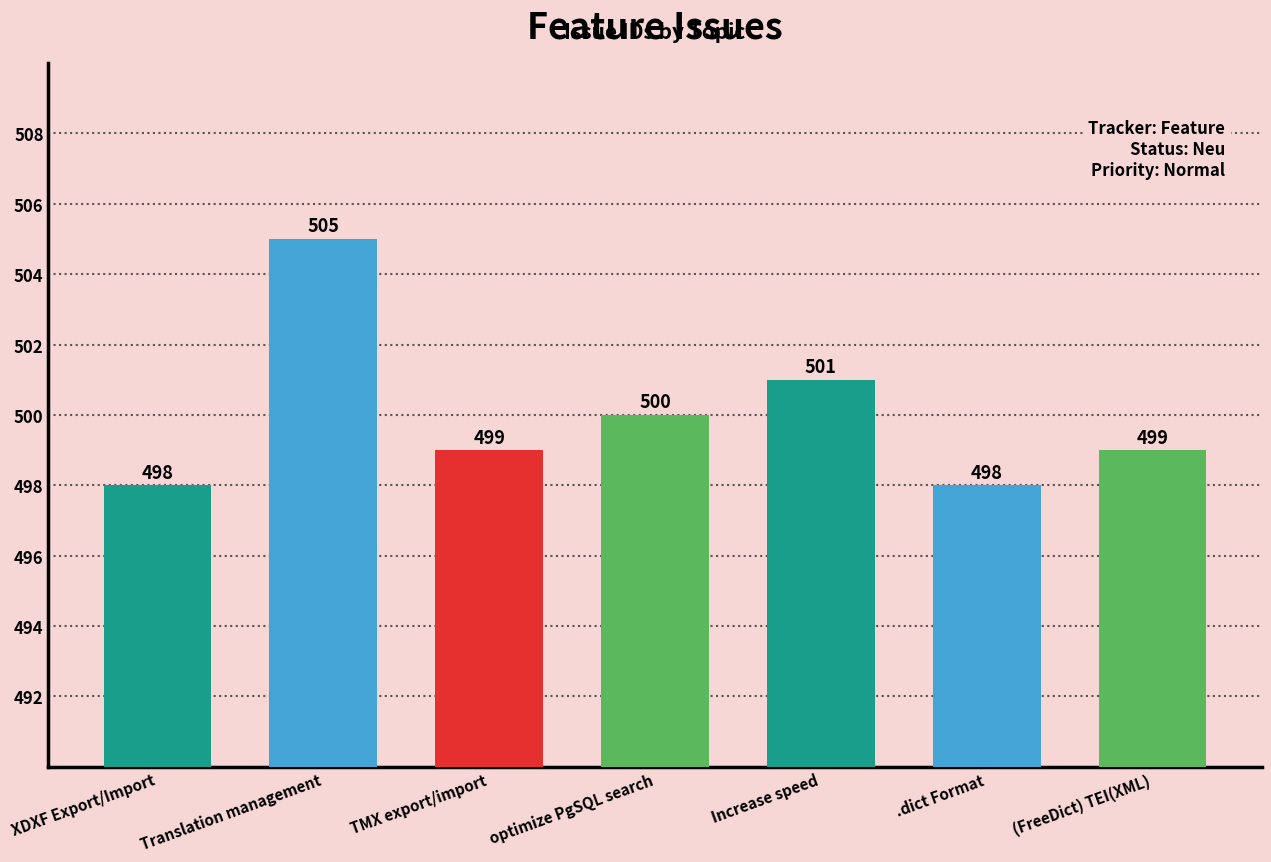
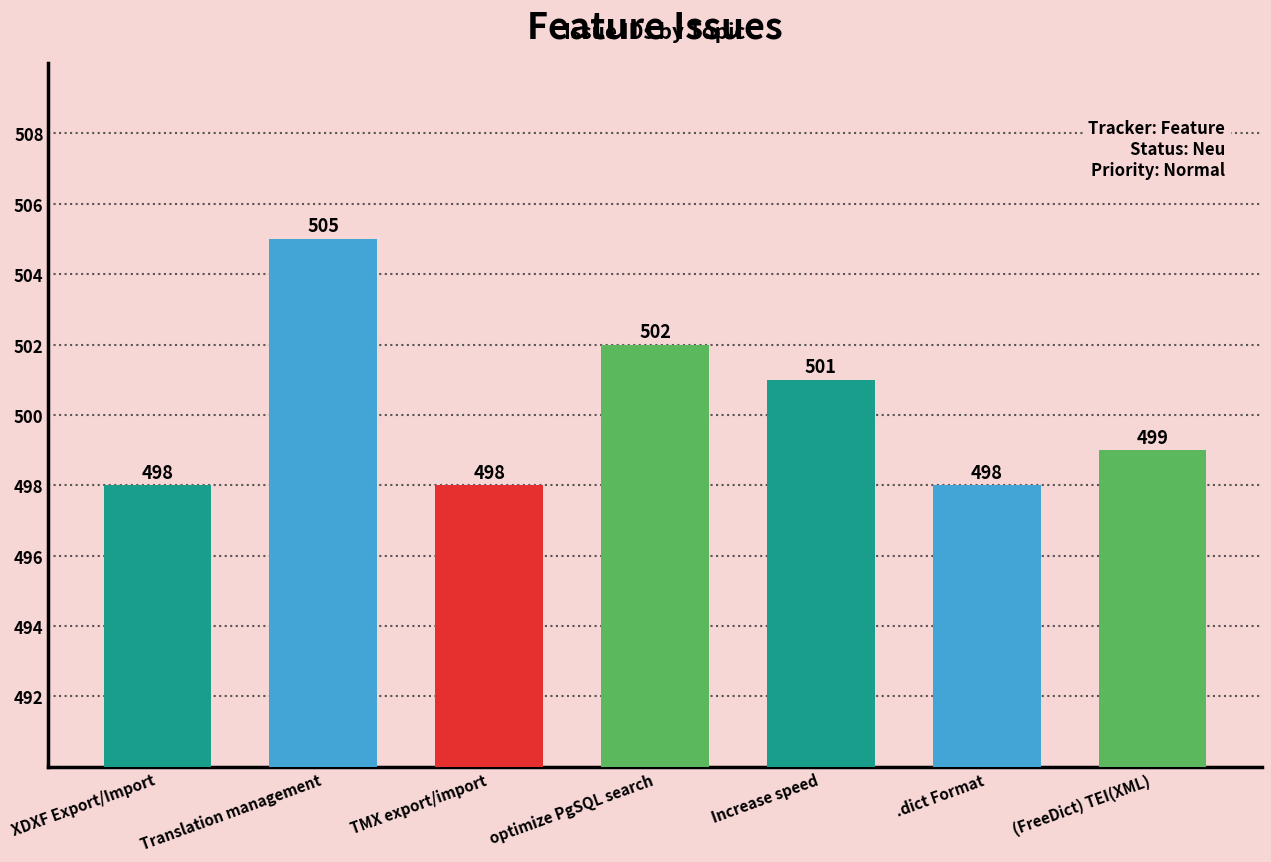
TMX export/import: 499 -> 498
optimize PgSQL search: 500 -> 502
